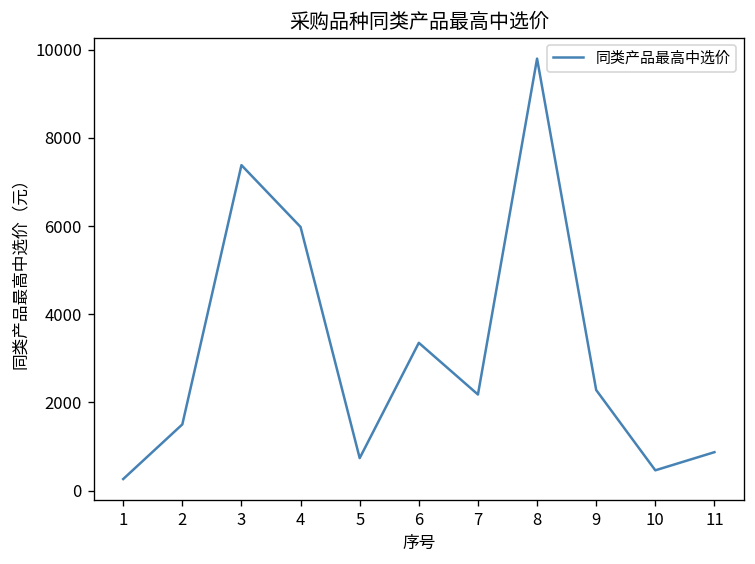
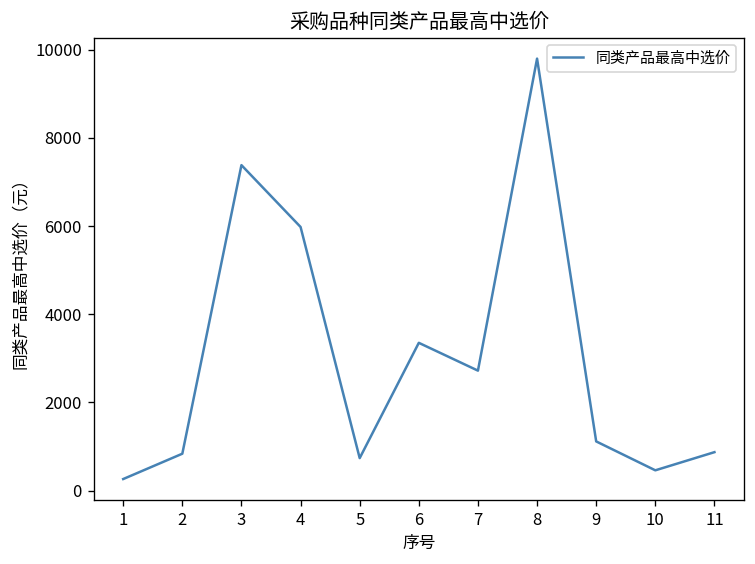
2: 1500 -> 800
7: 2200 -> 2700
9: 2300 -> 1100
